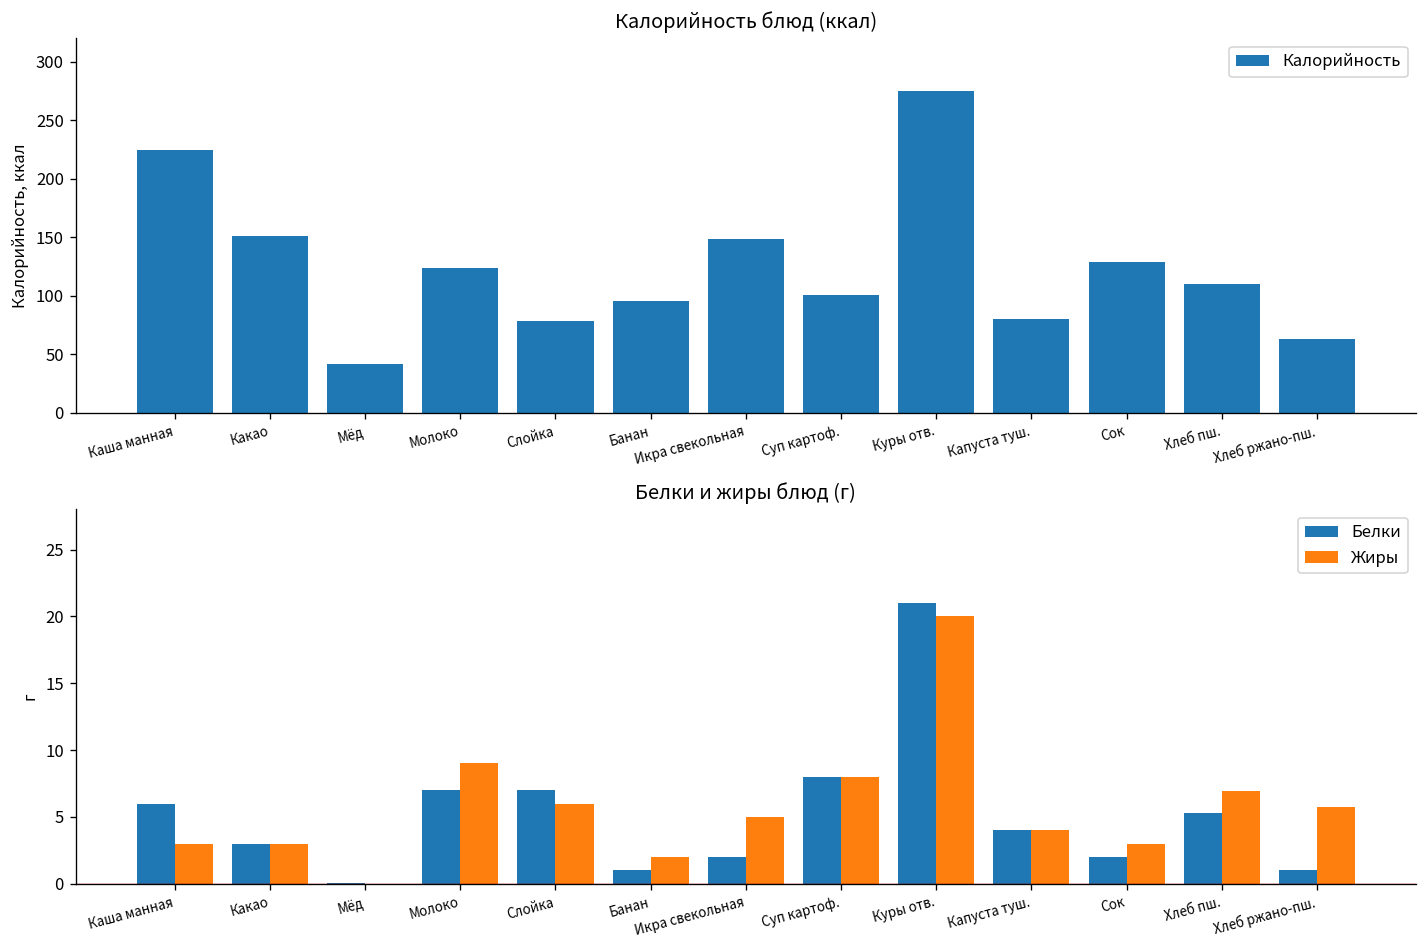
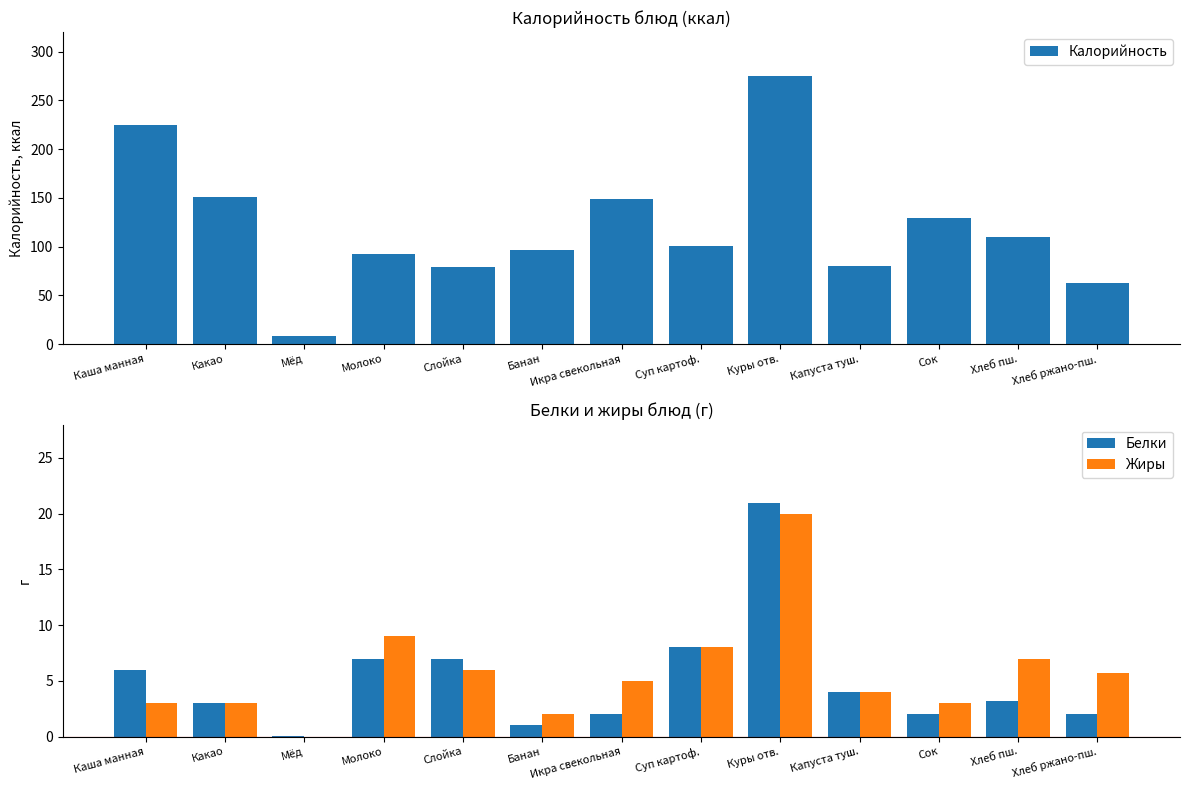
Калорийность блюд (ккал), Мёд: 40 -> 10
Калорийность блюд (ккал), Молоко: 120 -> 90
Белки и жиры блюд (г), Белки, Хлеб пш.: 5.3 -> 3.2
Белки и жиры блюд (г), Белки, Хлеб ржано-пш.: 1 -> 2
